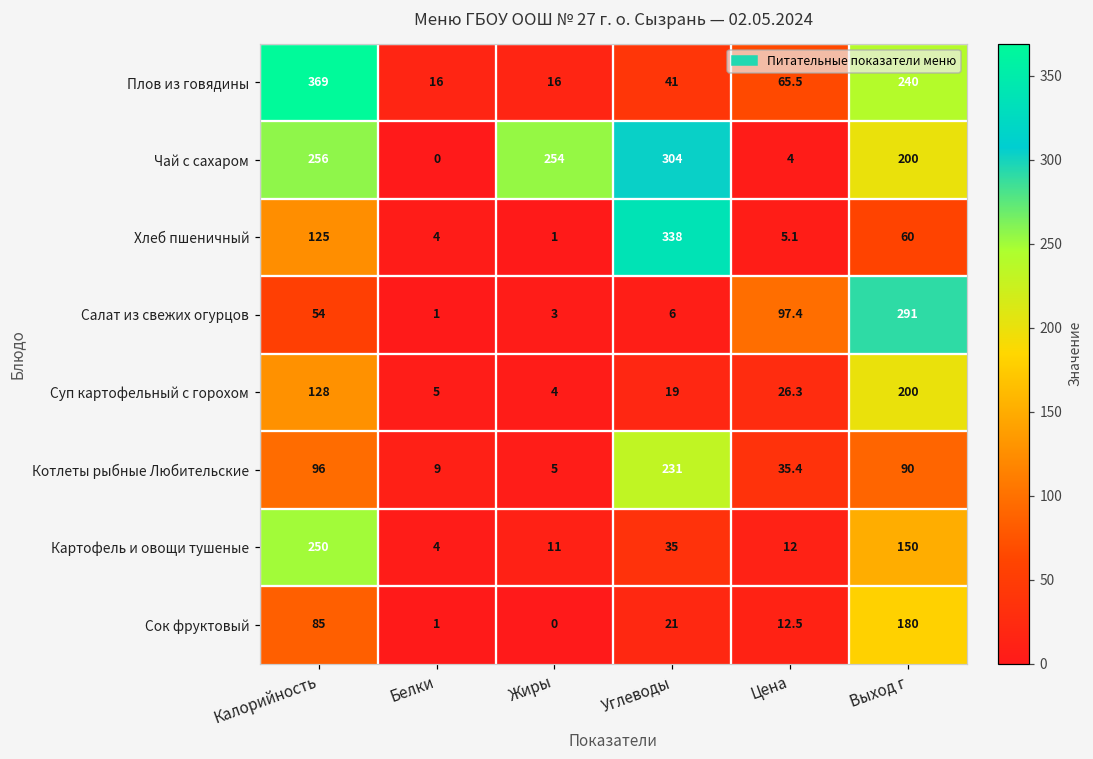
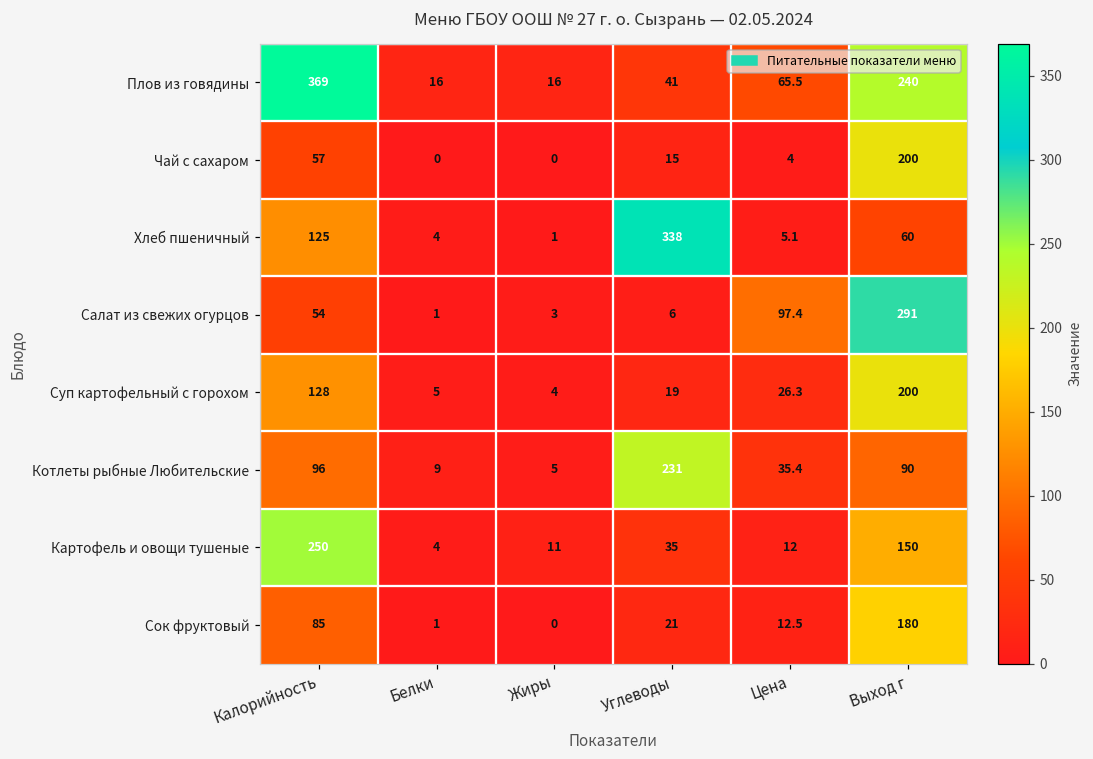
Чай с сахаром, Калорийность: 256 -> 57
Чай с сахаром, Жиры: 254 -> 0
Чай с сахаром, Углеводы: 304 -> 15
